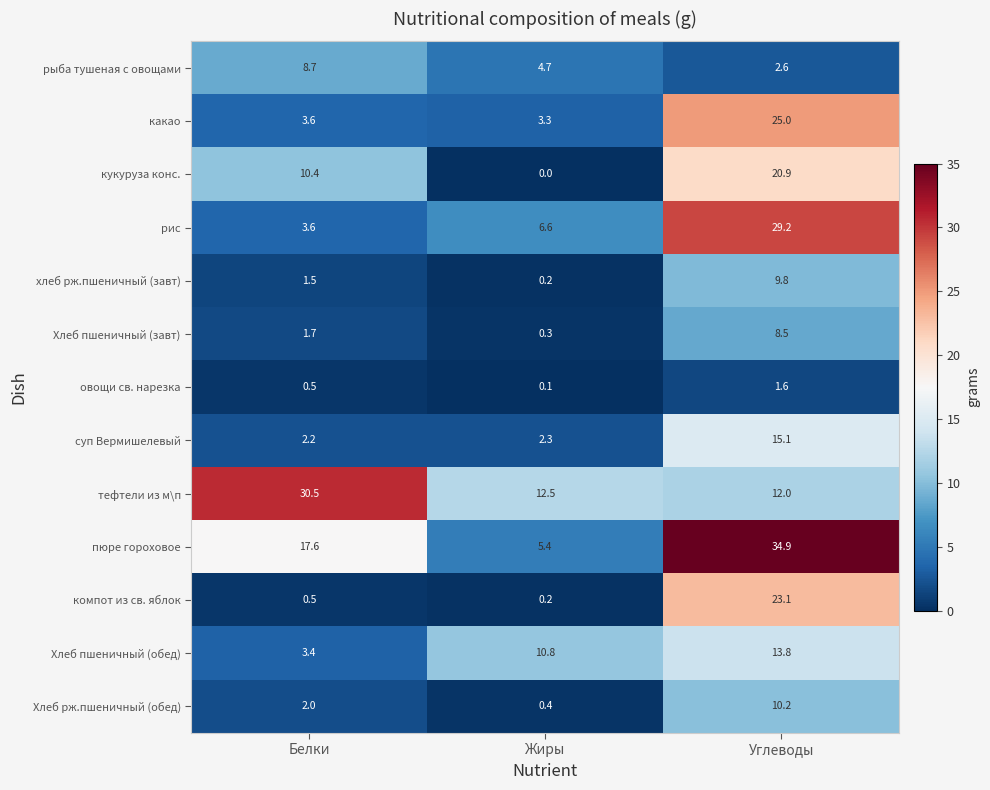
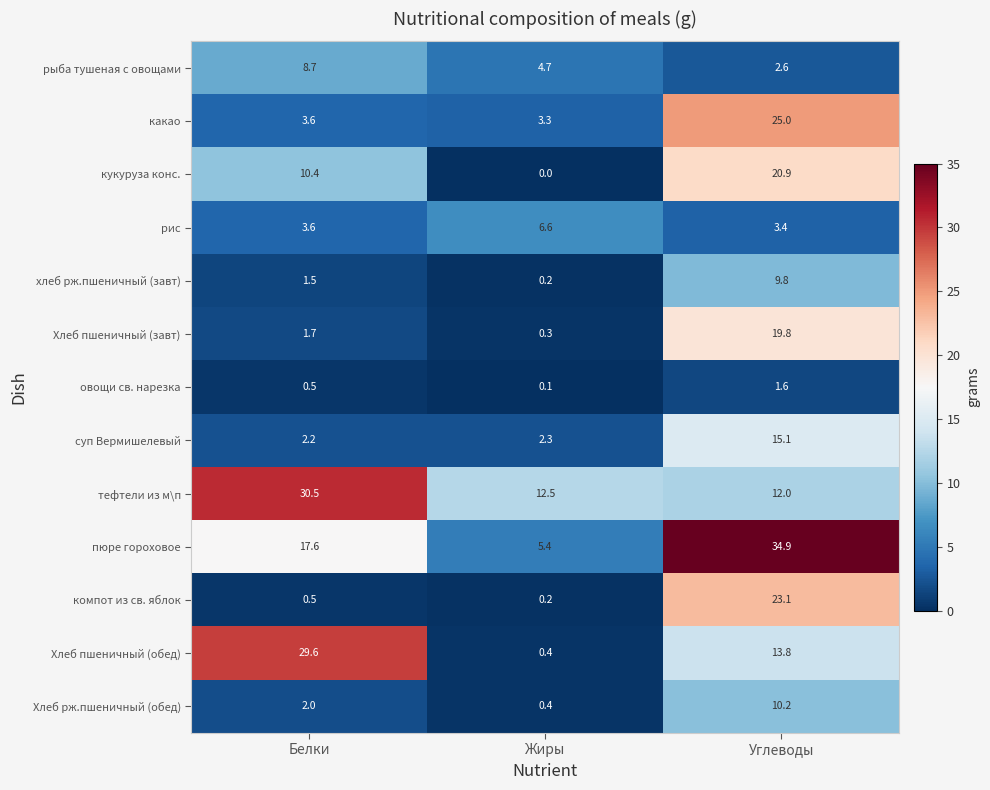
рис, Углеводы: 29.2 -> 3.4
Хлеб пшеничный (завт), Углеводы: 8.5 -> 19.8
Хлеб пшеничный (обед), Белки: 3.4 -> 29.6
Хлеб пшеничный (обед), Жиры: 10.8 -> 0.4
